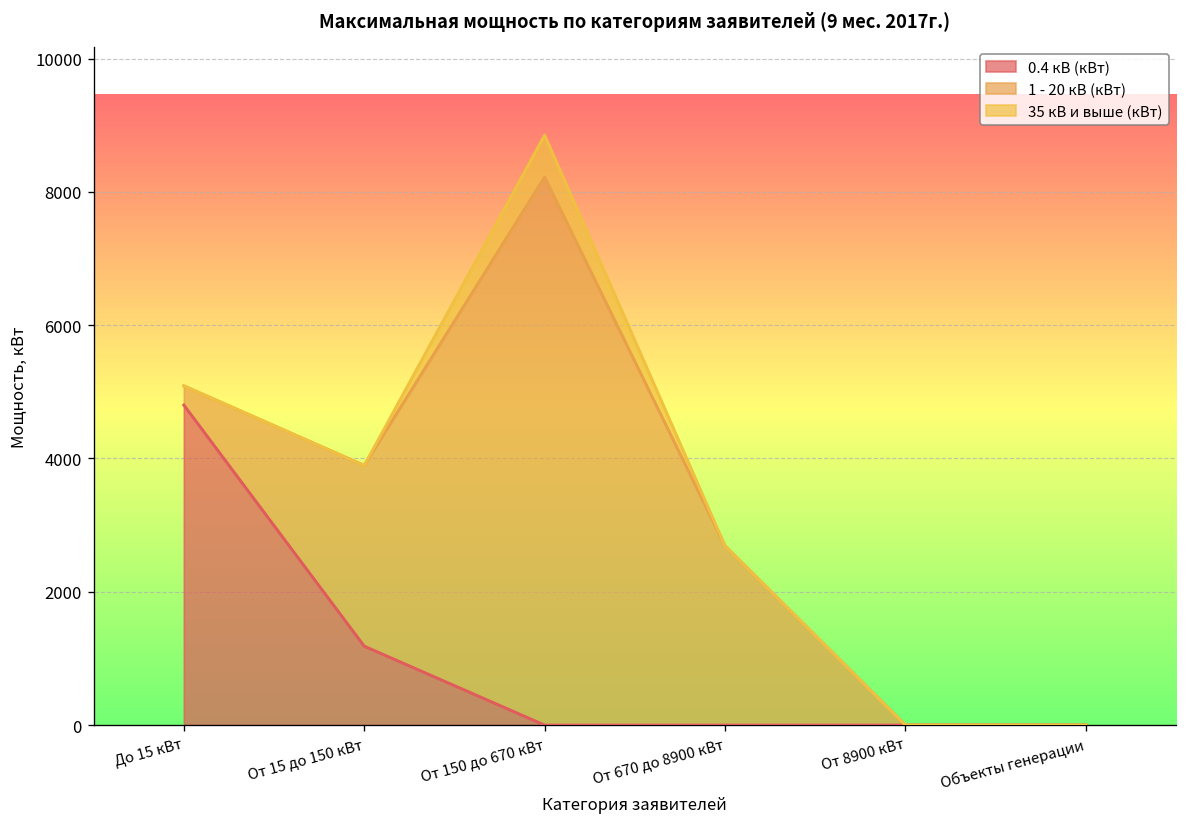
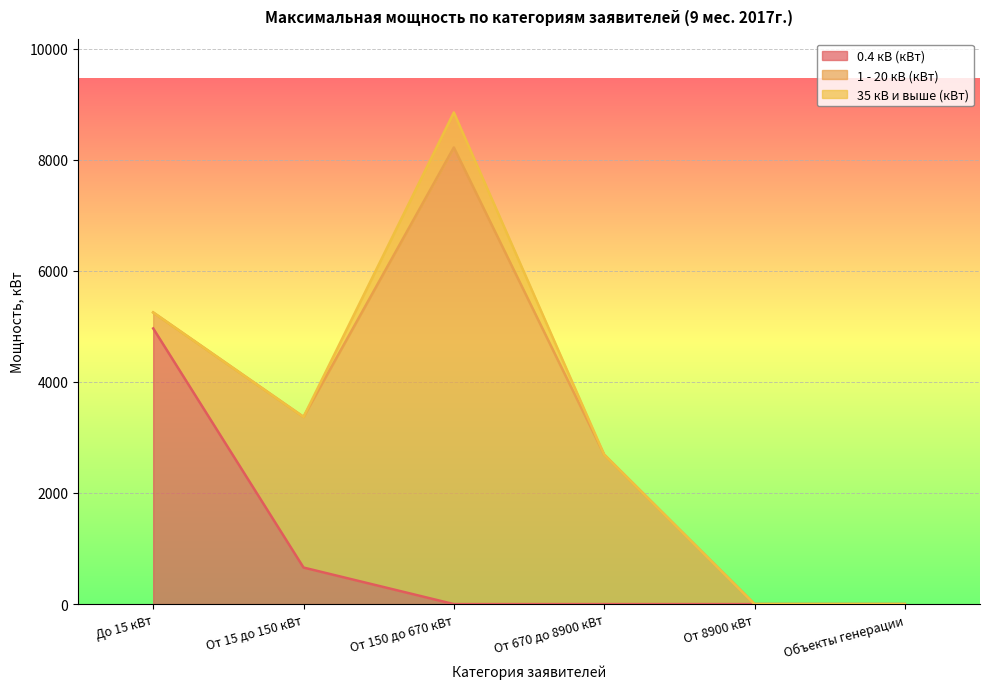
0.4 кВ (кВт), До 15 кВт: 4800 -> 5000
0.4 кВ (кВт), От 15 до 150 кВт: 1200 -> 700
